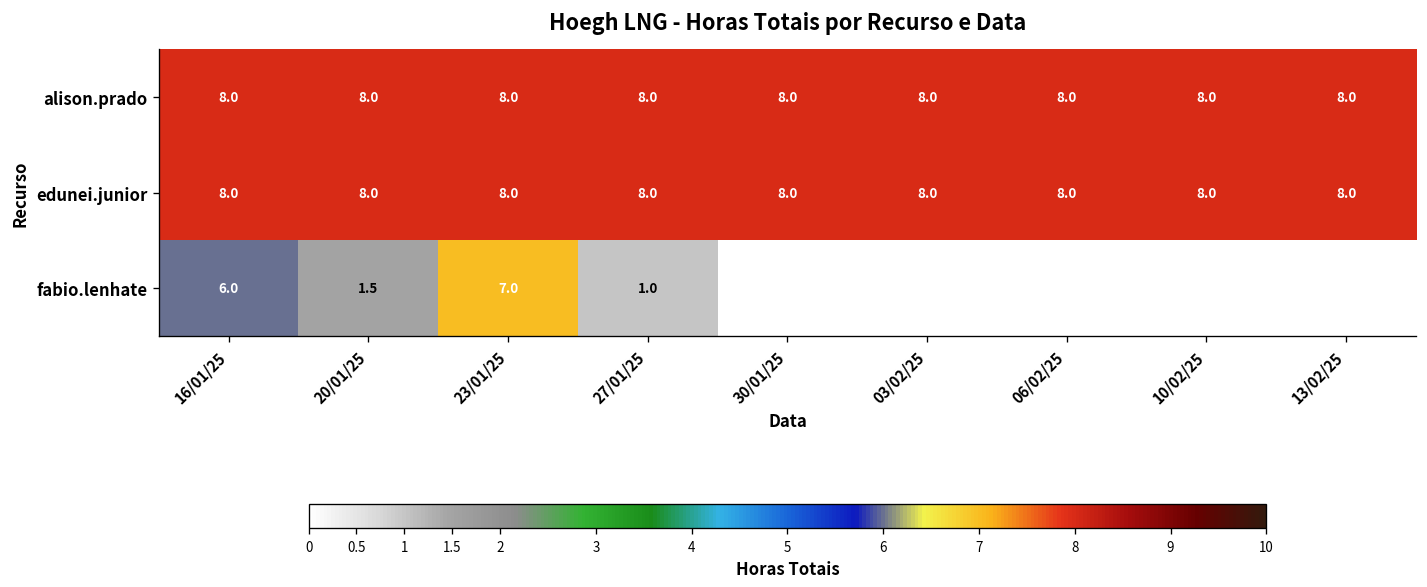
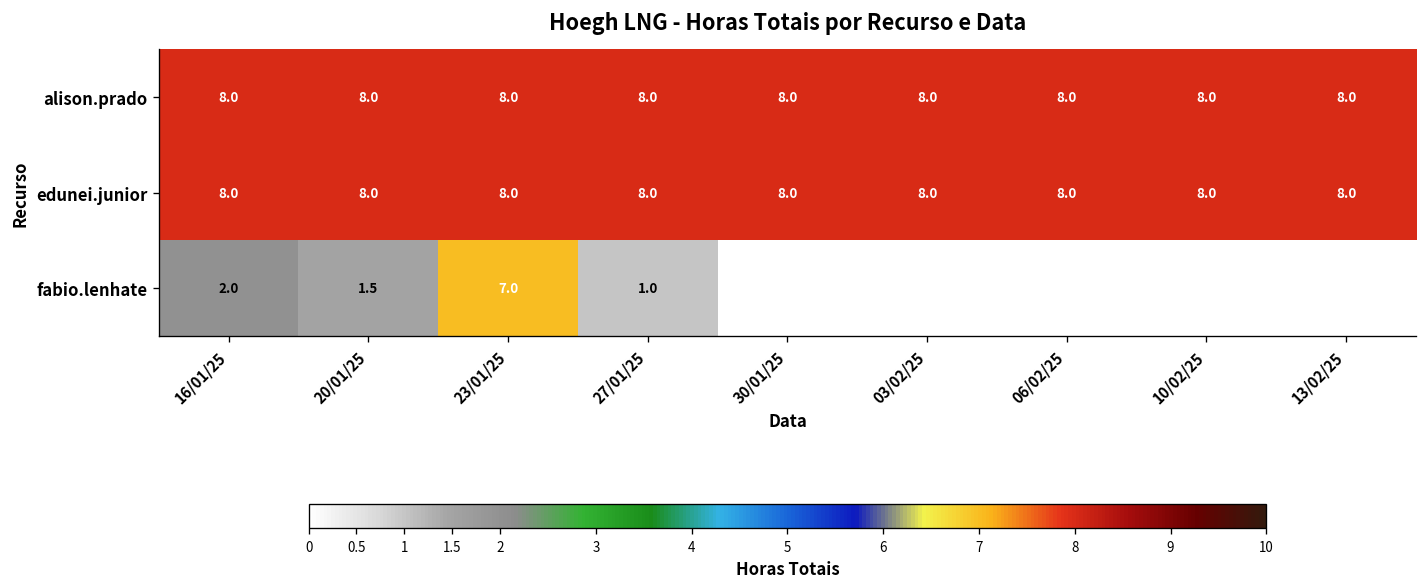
fabio.lenhate, 16/01/25: 6.0 -> 2.0
